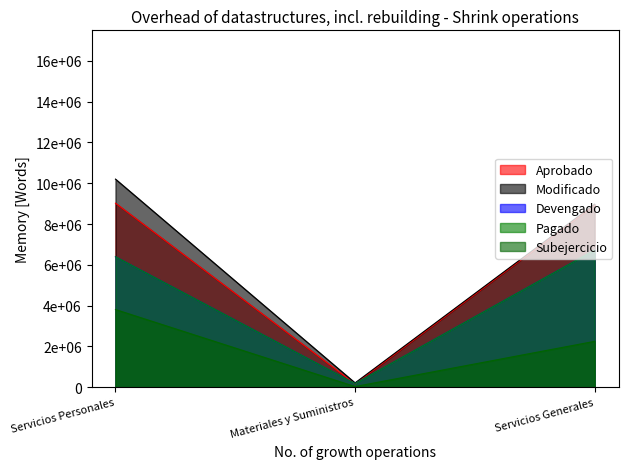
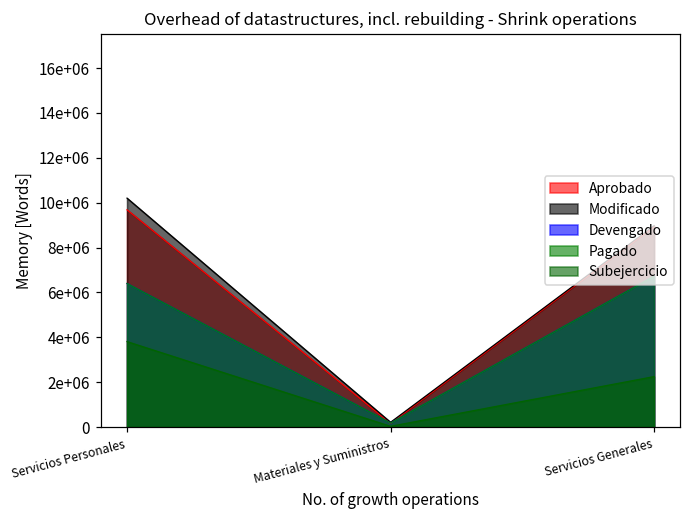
Aprobado, Servicios Personales: 9000000 -> 9700000
